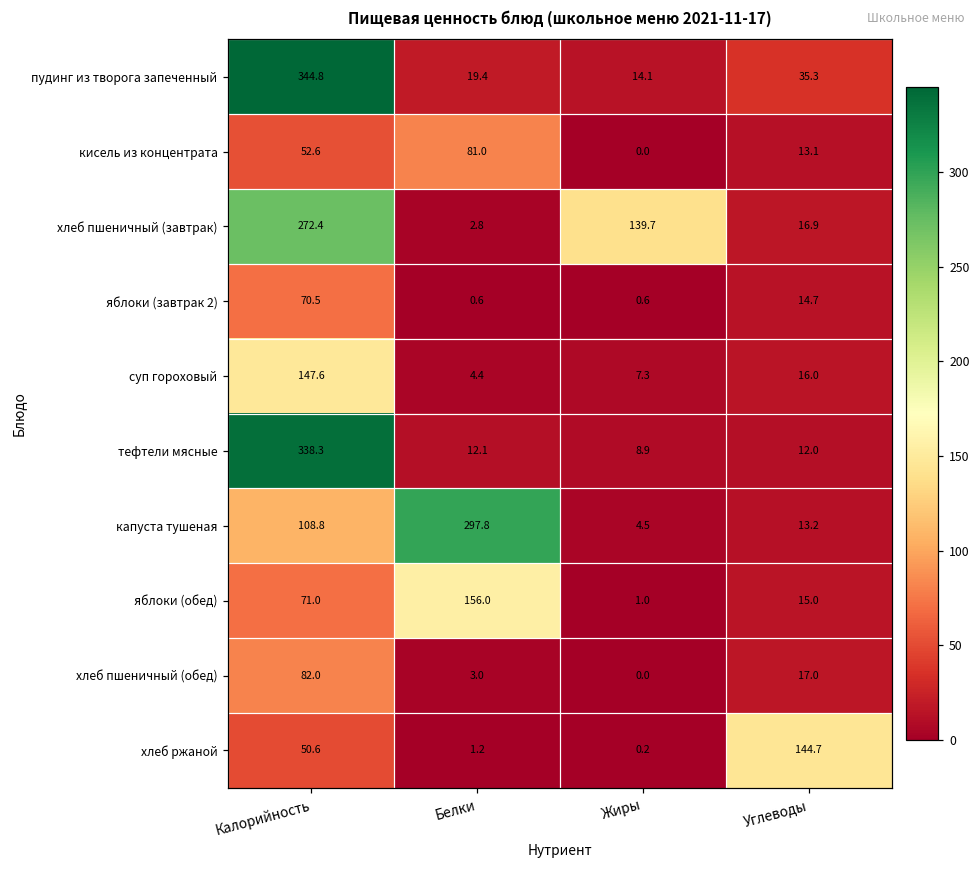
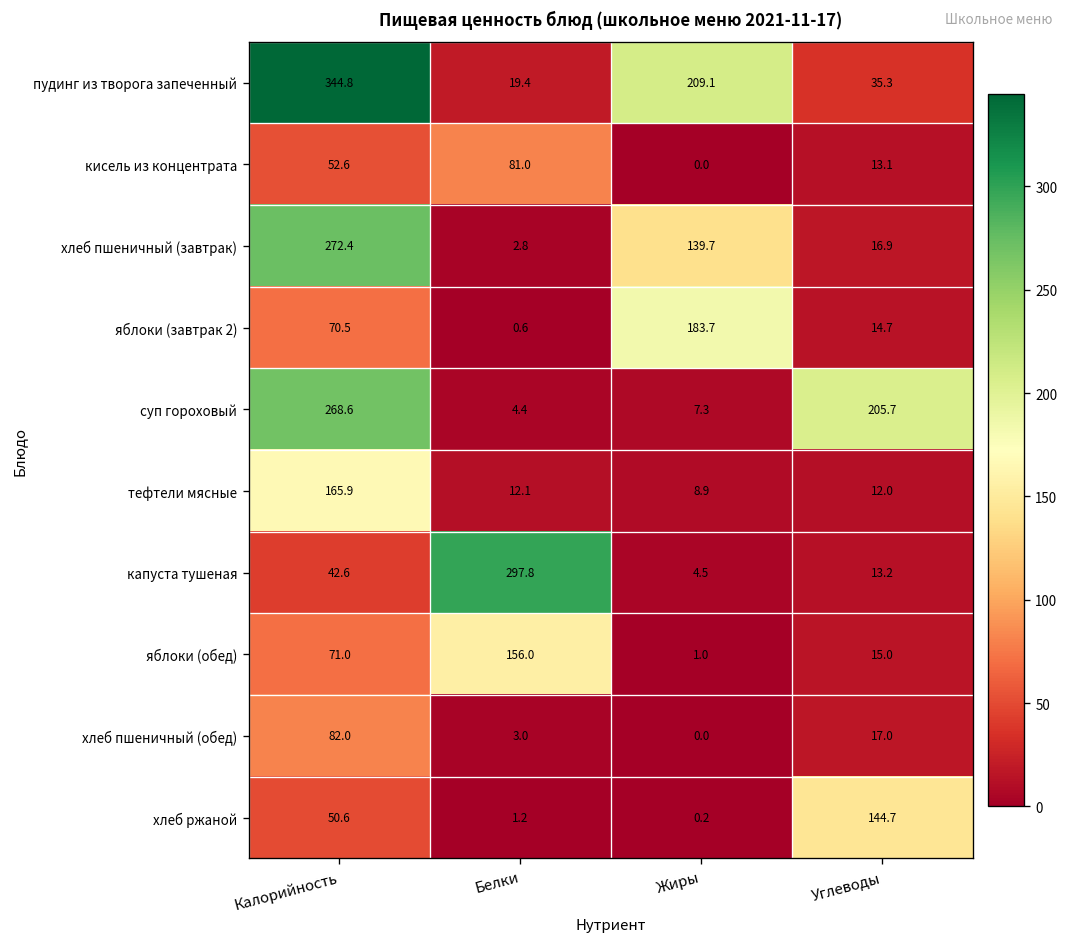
пудинг из творога запеченный, Жиры: 14.1 -> 209.1
яблоки (завтрак 2), Жиры: 0.6 -> 183.7
суп гороховый, Калорийность: 147.6 -> 268.6
суп гороховый, Углеводы: 16.0 -> 205.7
тефтели мясные, Калорийность: 338.3 -> 165.9
капуста тушеная, Калорийность: 108.8 -> 42.6
